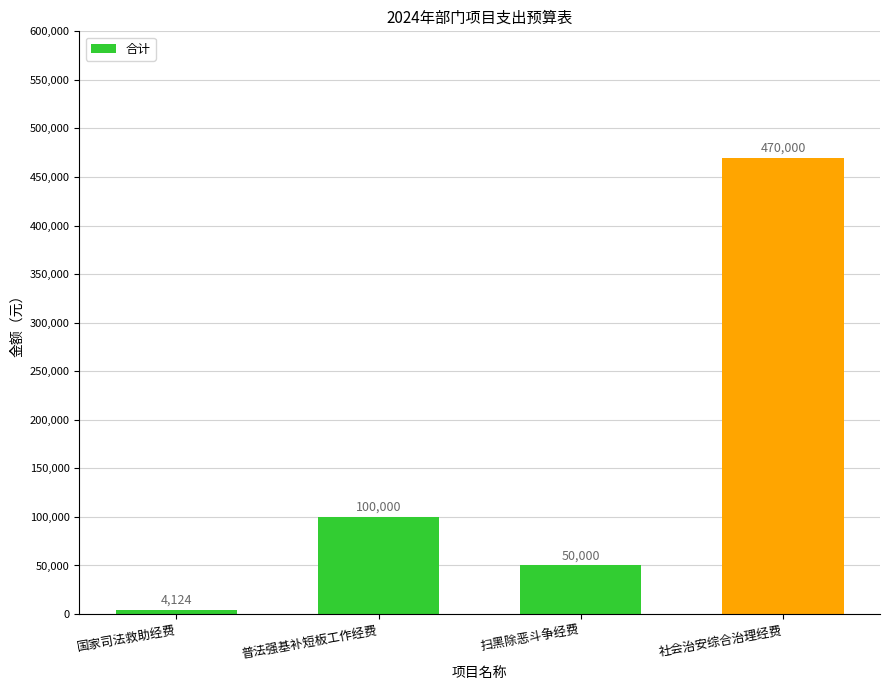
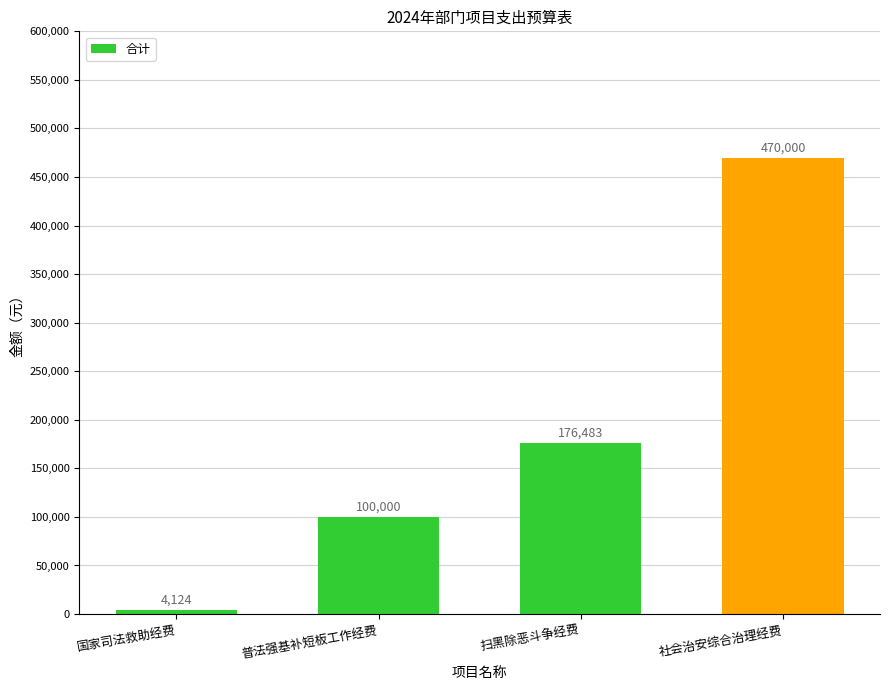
扫黑除恶斗争经费: 50,000 -> 176,483
